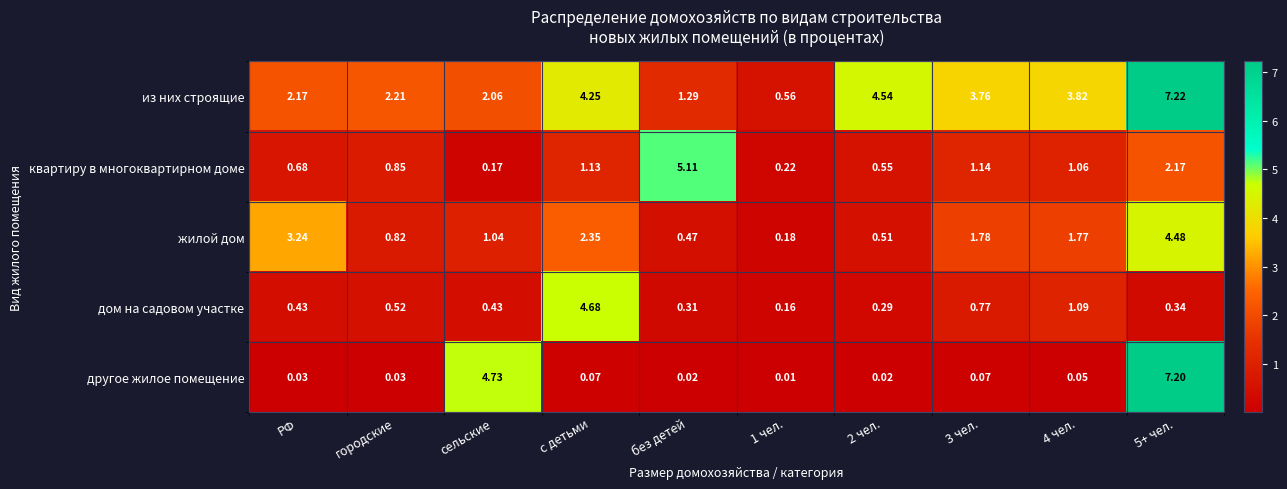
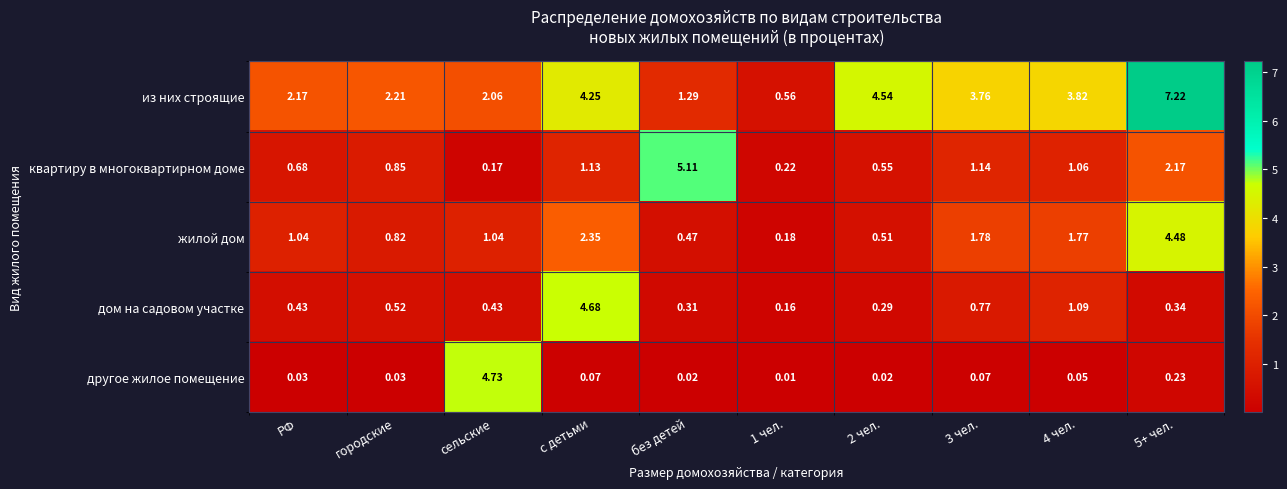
жилой дом, РФ: 3.24 -> 1.04
другое жилое помещение, 5+ чел.: 7.20 -> 0.23
